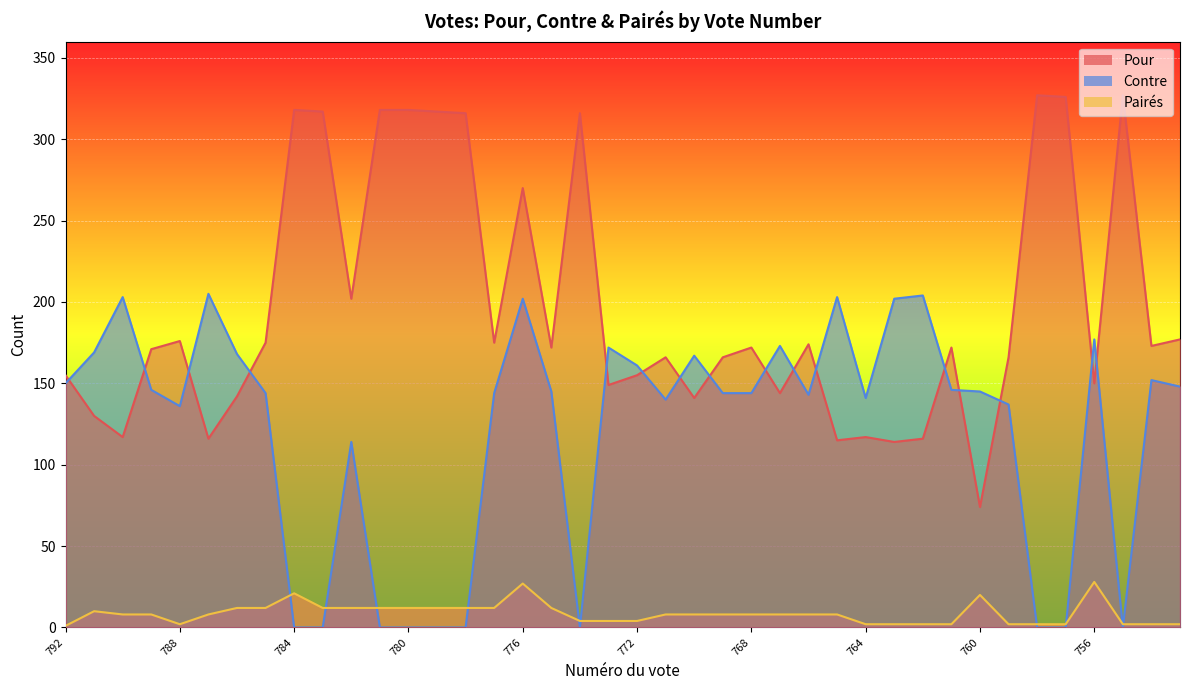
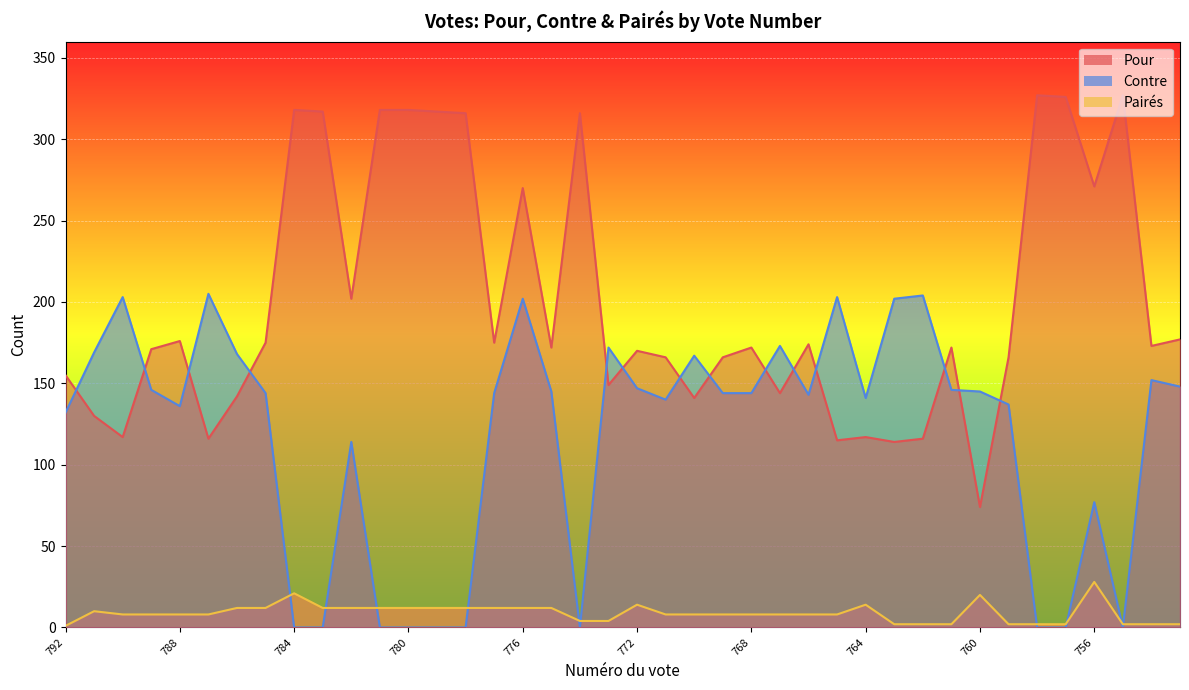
Contre, 792: 150 -> 132
Pairés, 788: 2 -> 8
Pairés, 776: 27 -> 12
Pairés, 772: 4 -> 14
Contre, 772: 161 -> 147
Pour, 772: 155 -> 170
Pairés, 764: 2 -> 14
Contre, 756: 177 -> 77
Pour, 756: 150 -> 271
